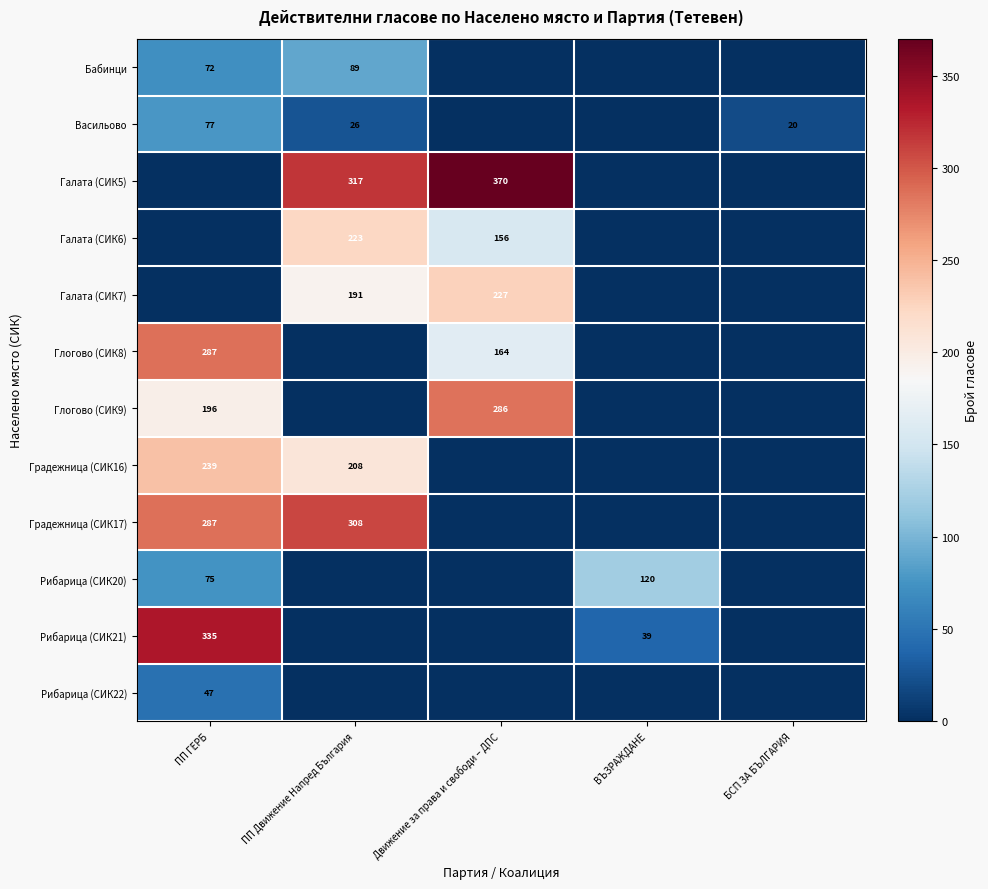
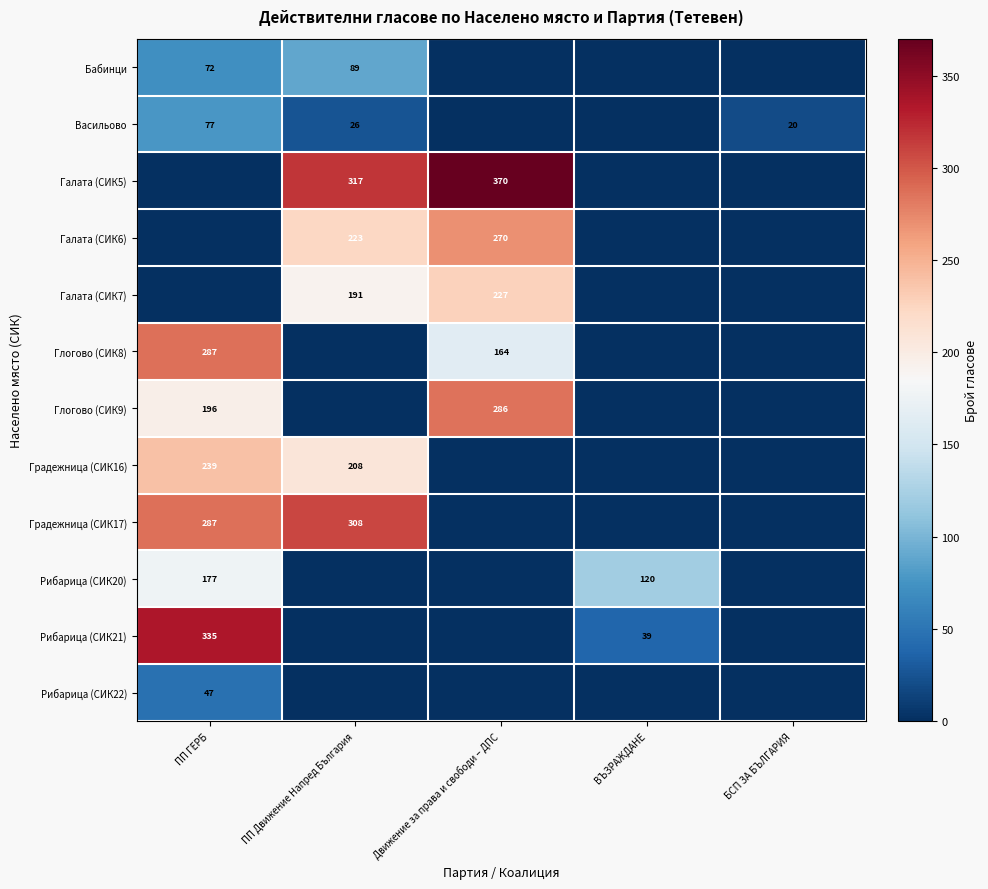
Галата (СИК6), Движение за права и свободи – ДПС: 156 -> 270
Рибарица (СИК20), ПП ГЕРБ: 75 -> 177
